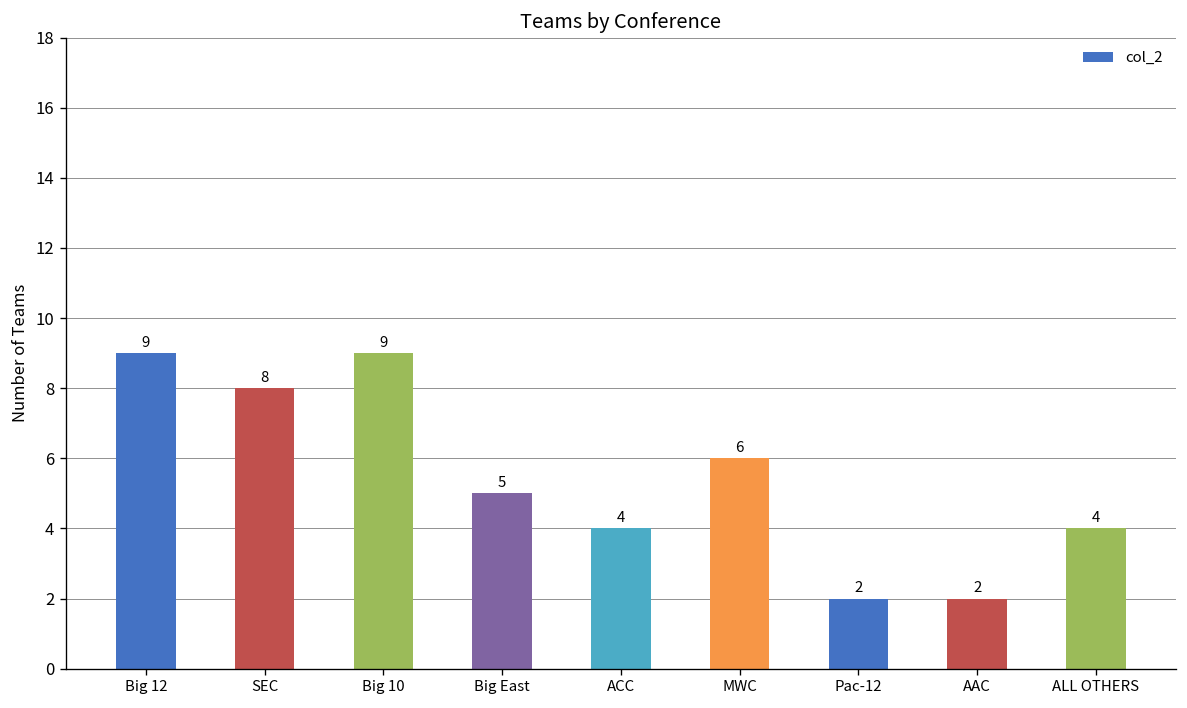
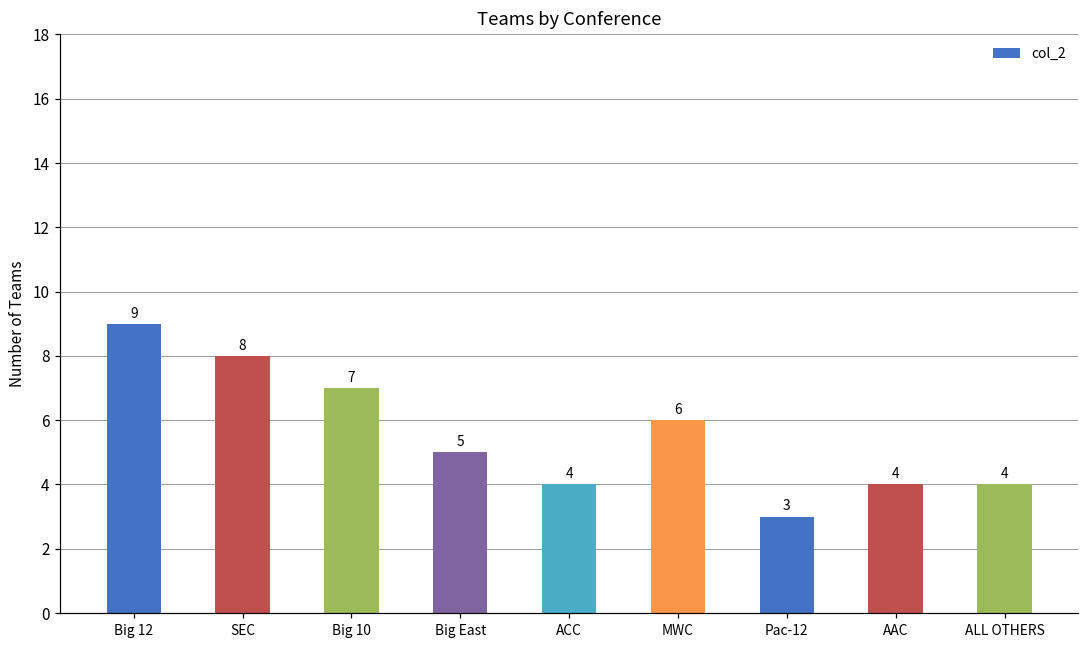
Big 10: 9 -> 7
Pac-12: 2 -> 3
AAC: 2 -> 4
